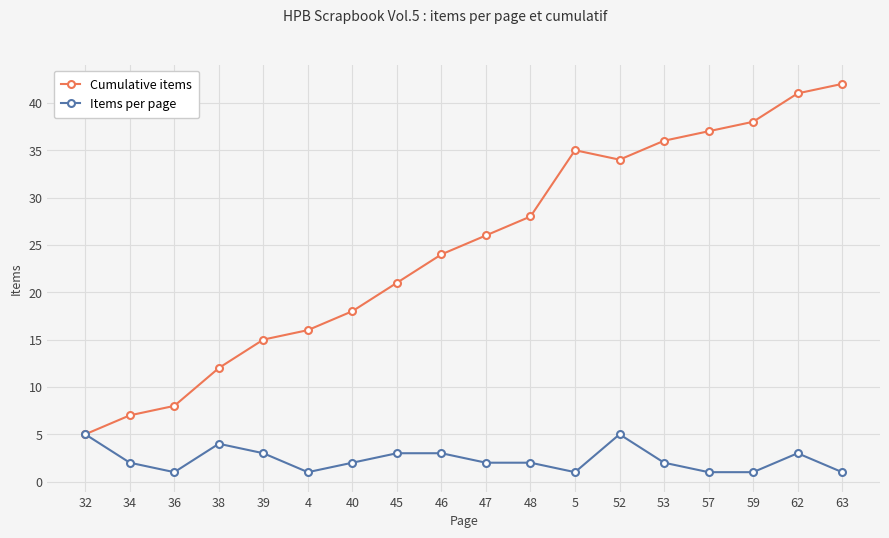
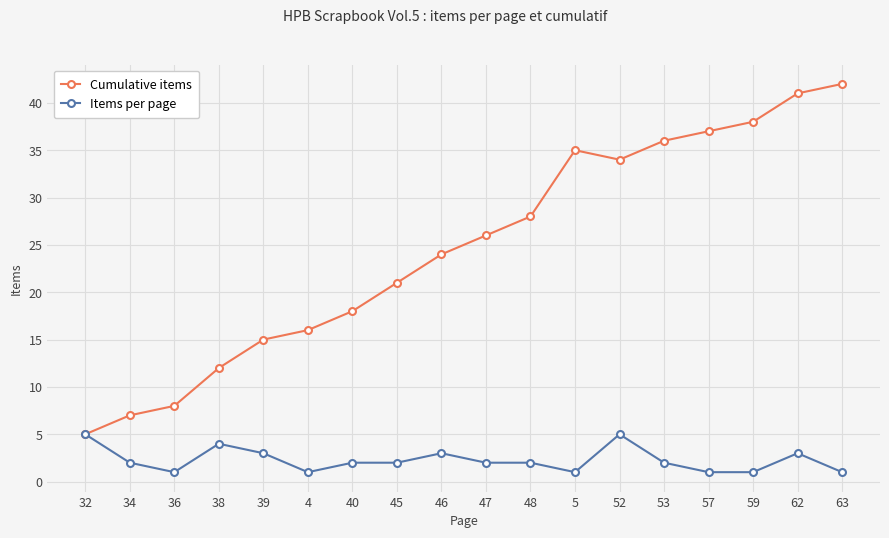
Items per page, 45: 3 -> 2
